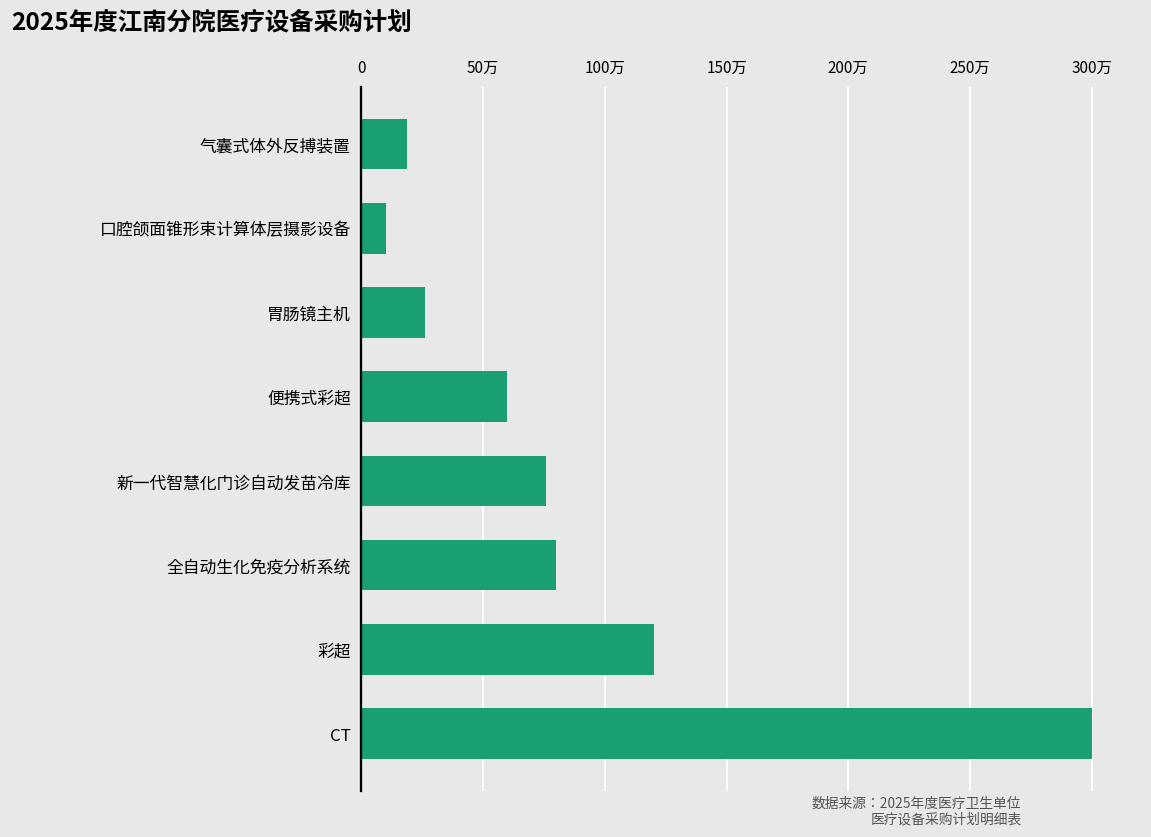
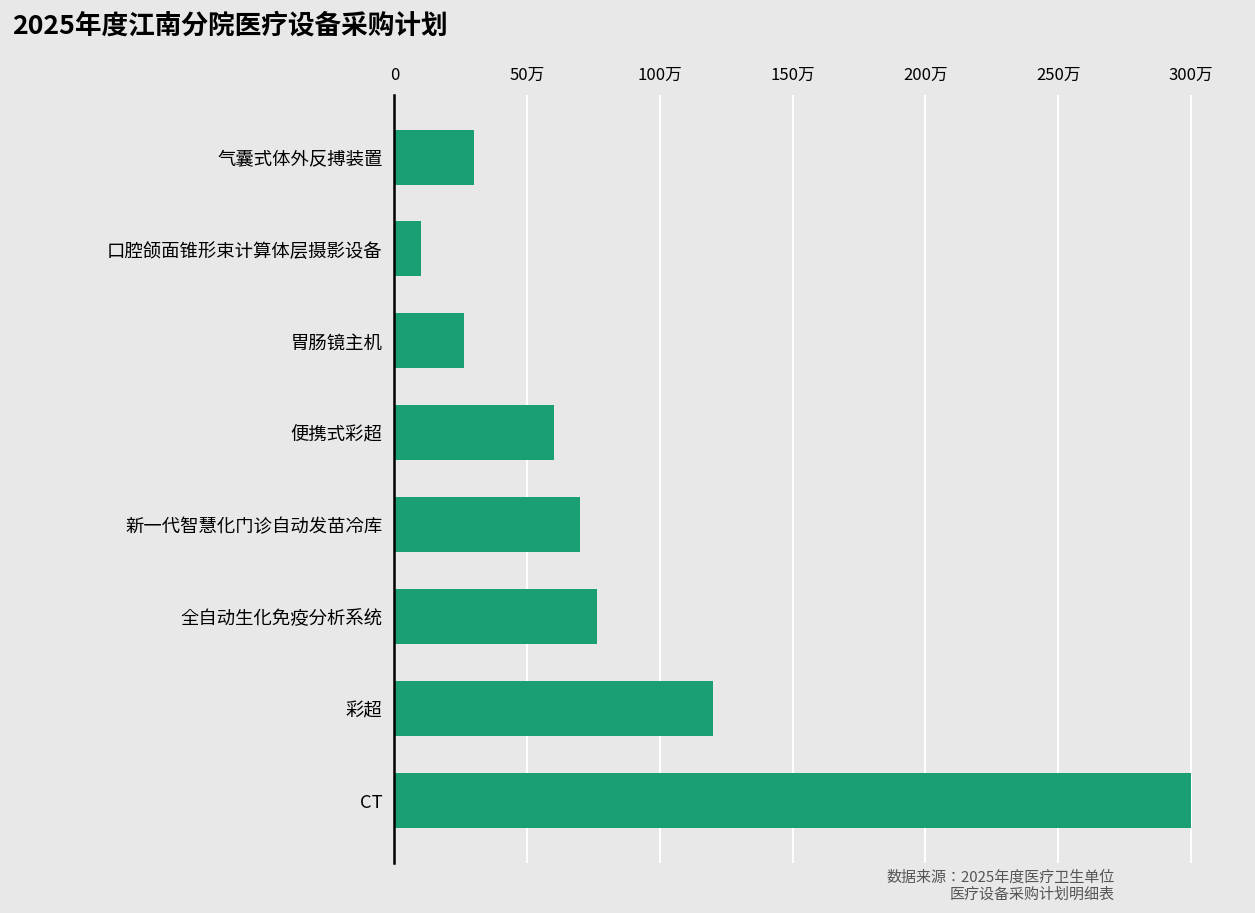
气囊式体外反搏装置: 19万 -> 30万
新一代智慧化门诊自动发苗冷库: 76万 -> 70万
全自动生化免疫分析系统: 80万 -> 76万
